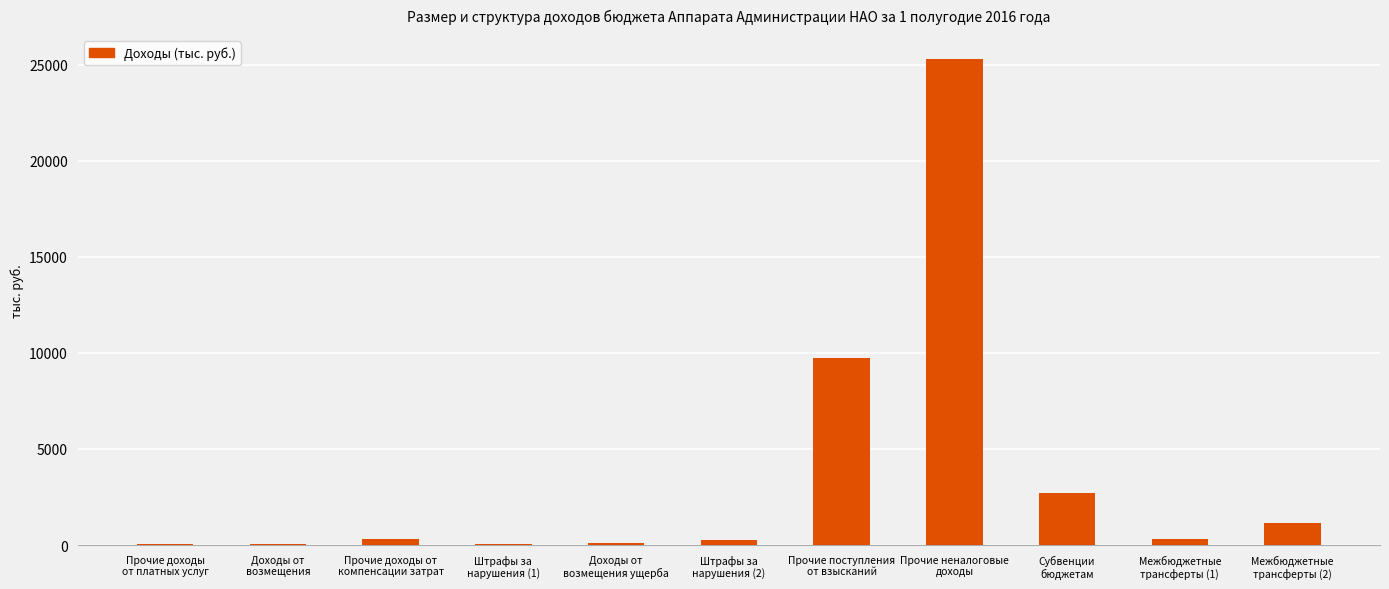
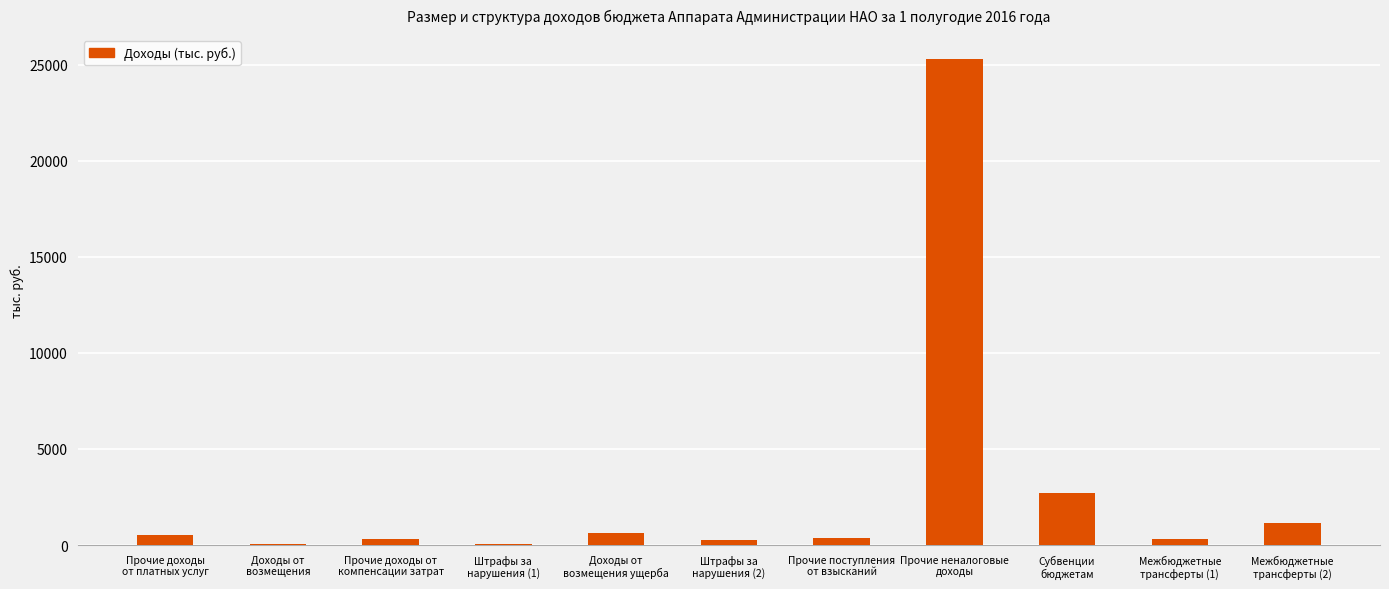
Прочие доходы от платных услуг: 100 -> 500
Доходы от возмещения ущерба: 100 -> 600
Прочие поступления от взысканий: 9700 -> 400
